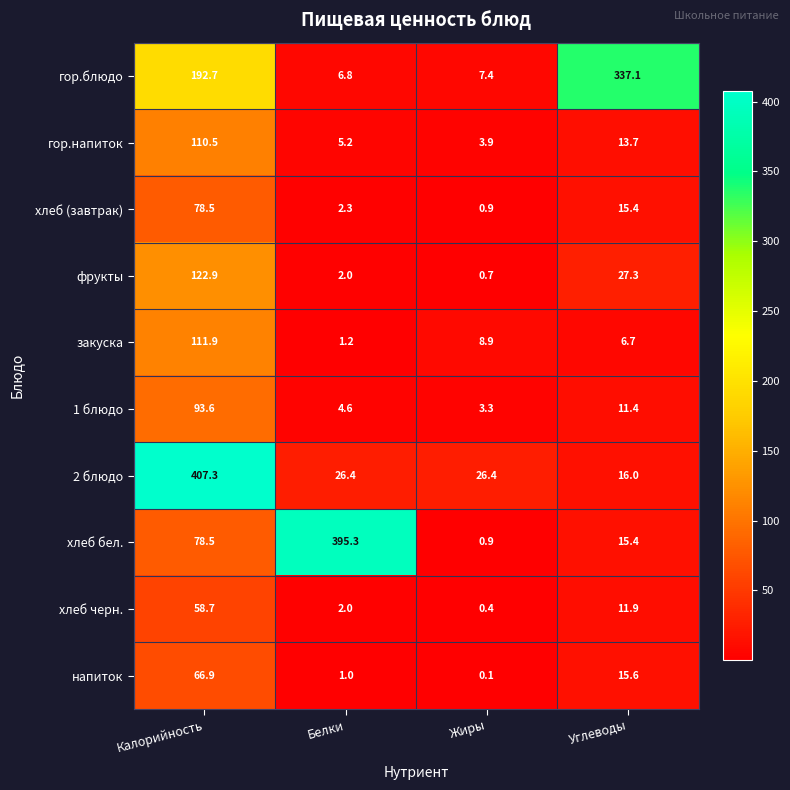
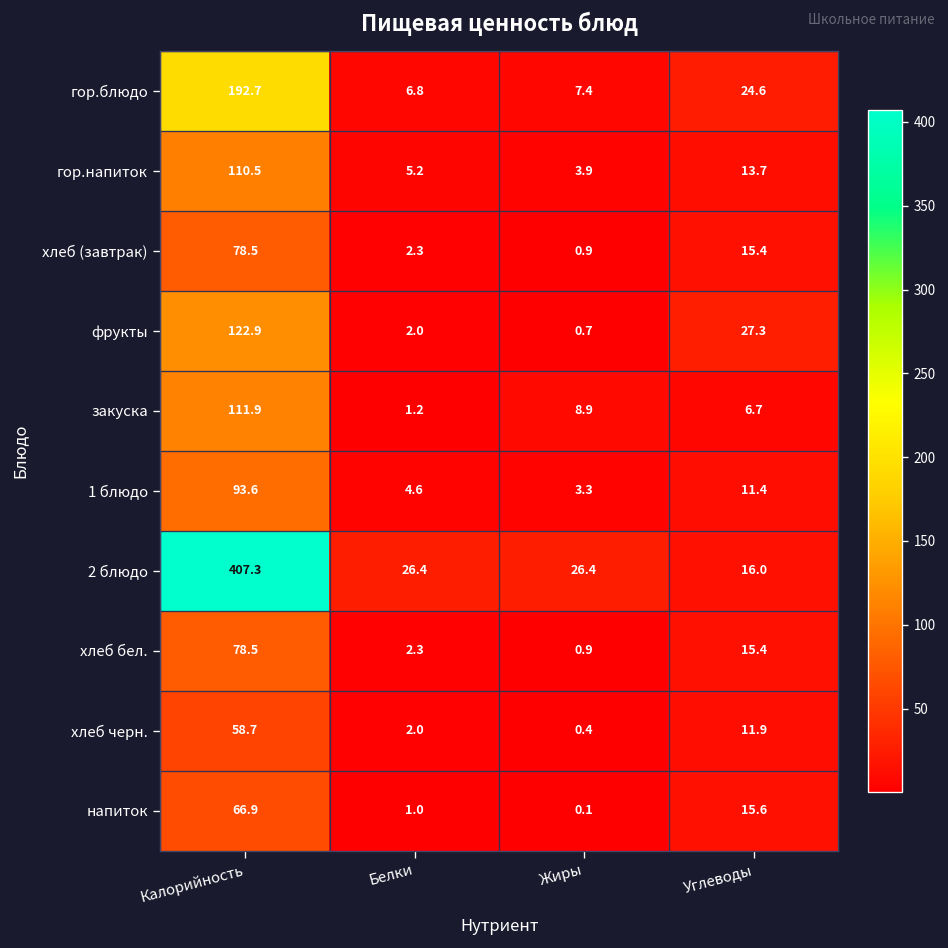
гор.блюдо, Углеводы: 337.1 -> 24.6
хлеб бел., Белки: 395.3 -> 2.3
